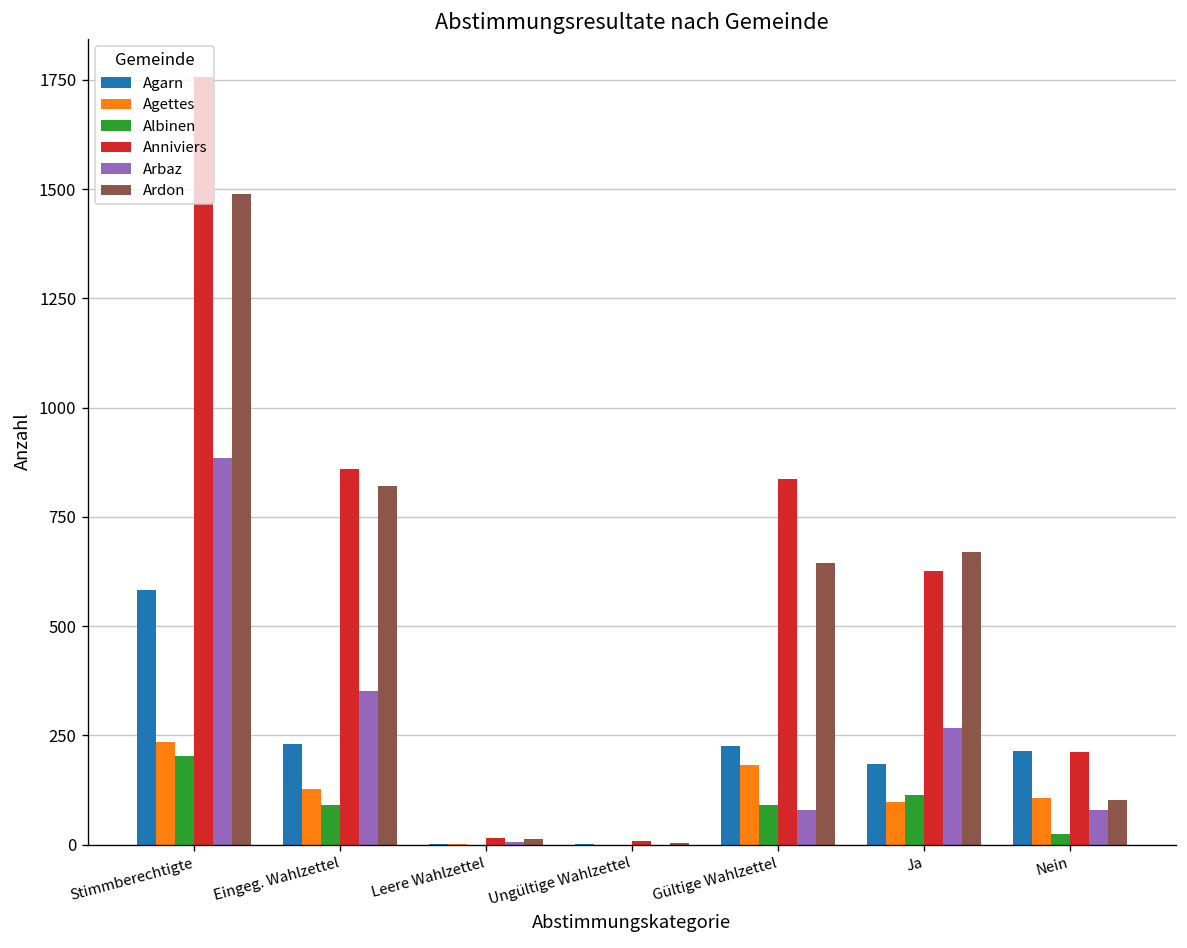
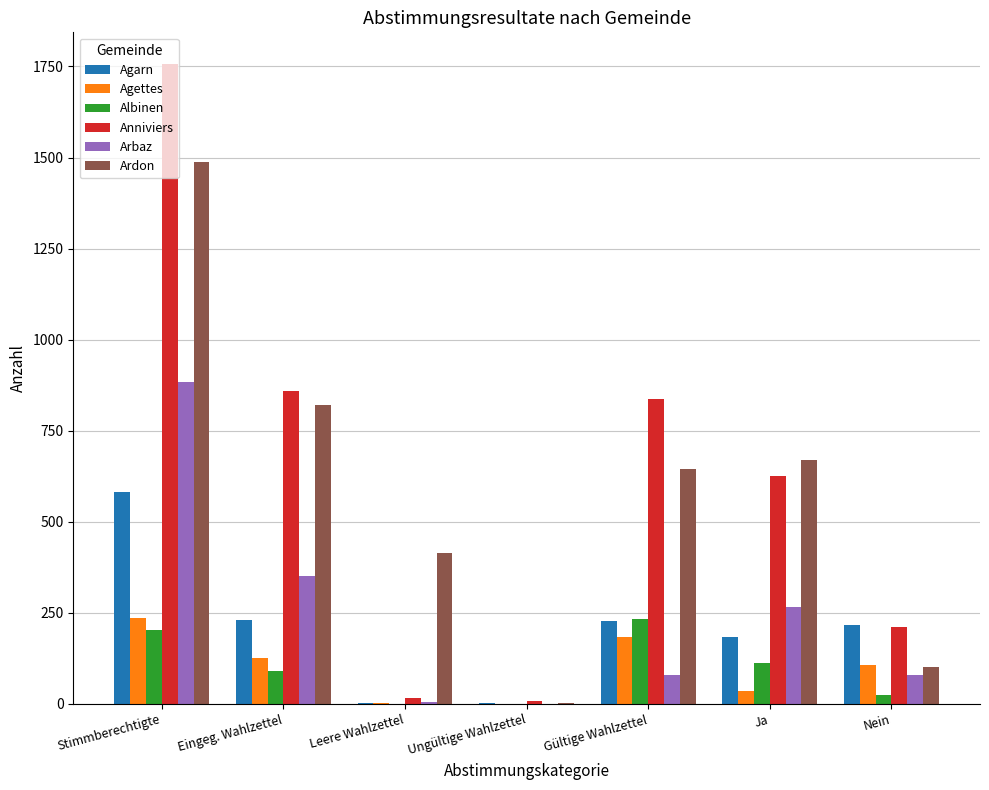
Ardon, Leere Wahlzettel: 10 -> 420
Albinen, Gültige Wahlzettel: 90 -> 230
Agettes, Ja: 100 -> 40
